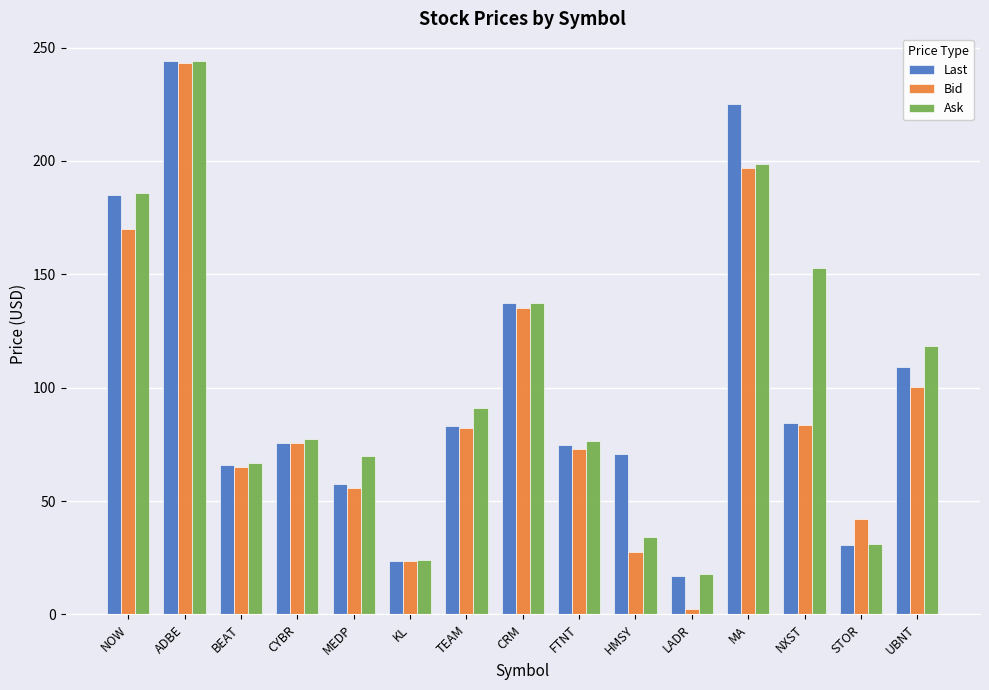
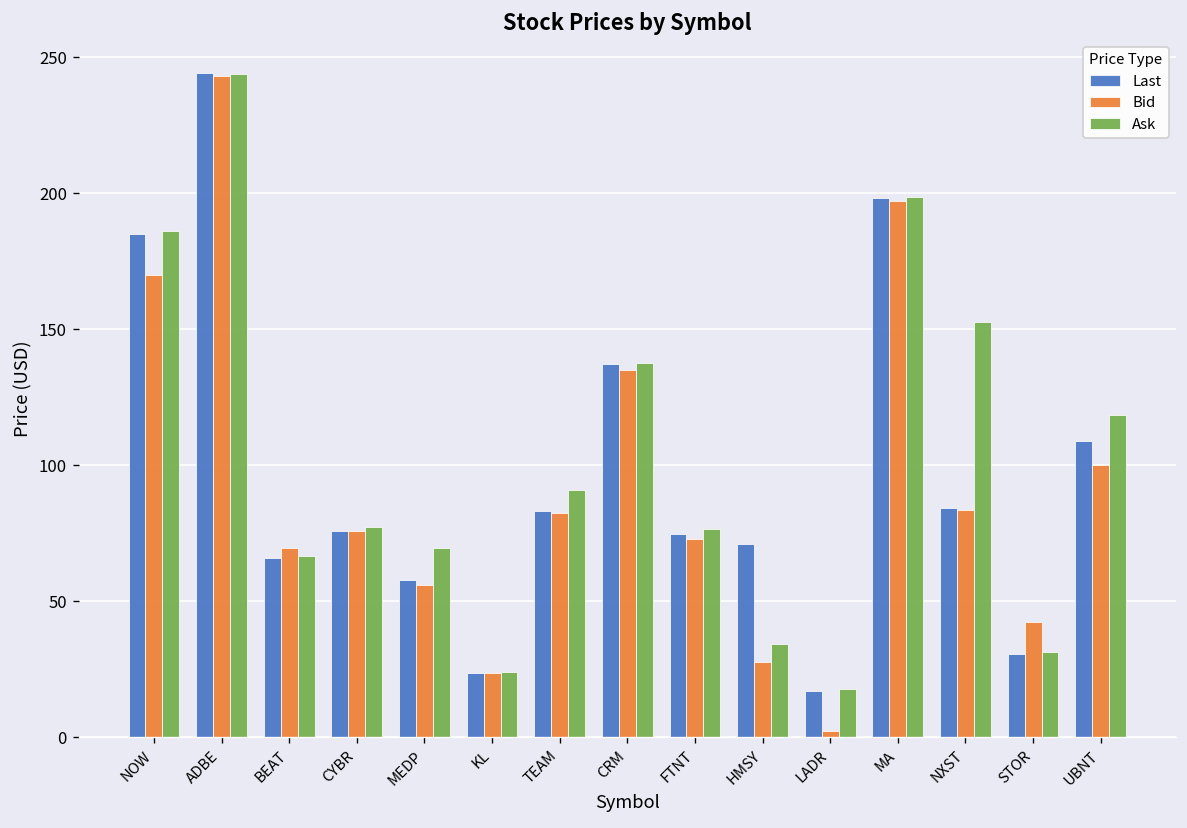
Bid, BEAT: 65 -> 70
Last, MA: 225 -> 198
